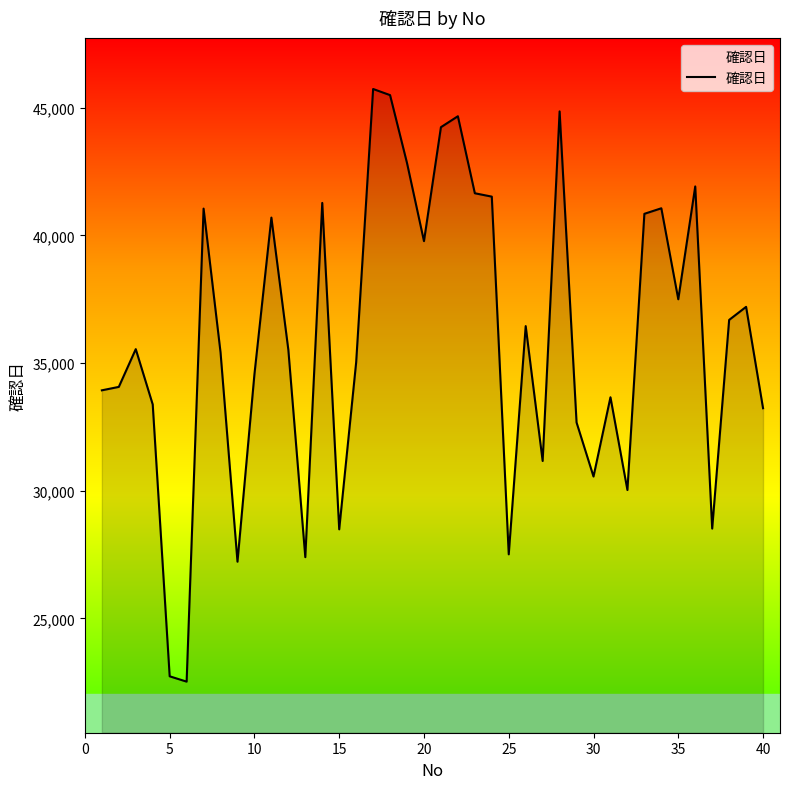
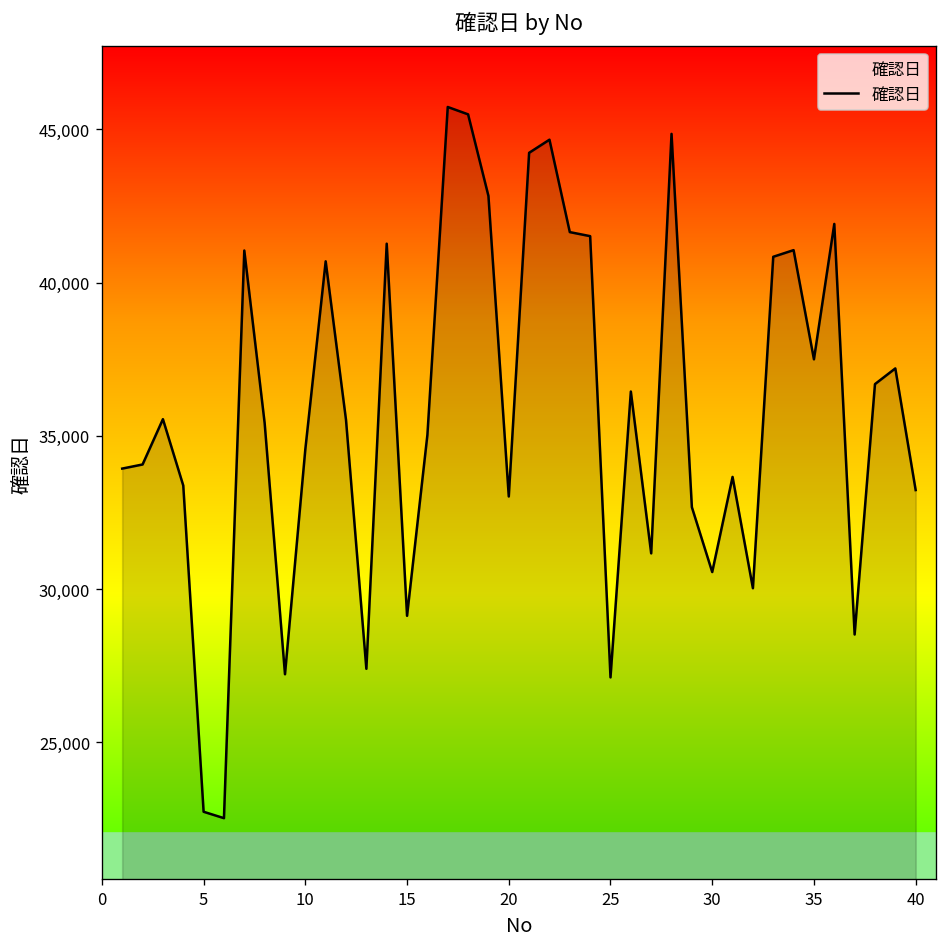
15: 28,500 -> 29,100
20: 39,800 -> 33,000
25: 27,500 -> 27,100
